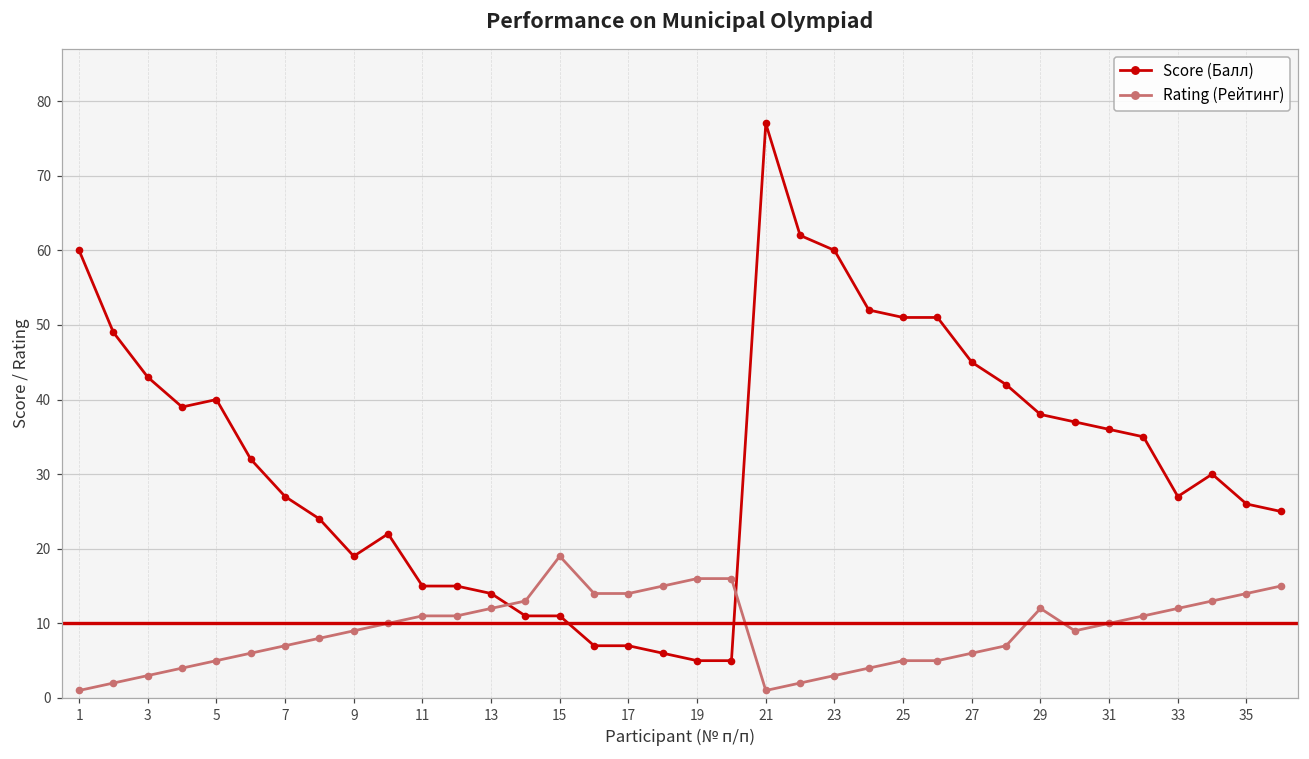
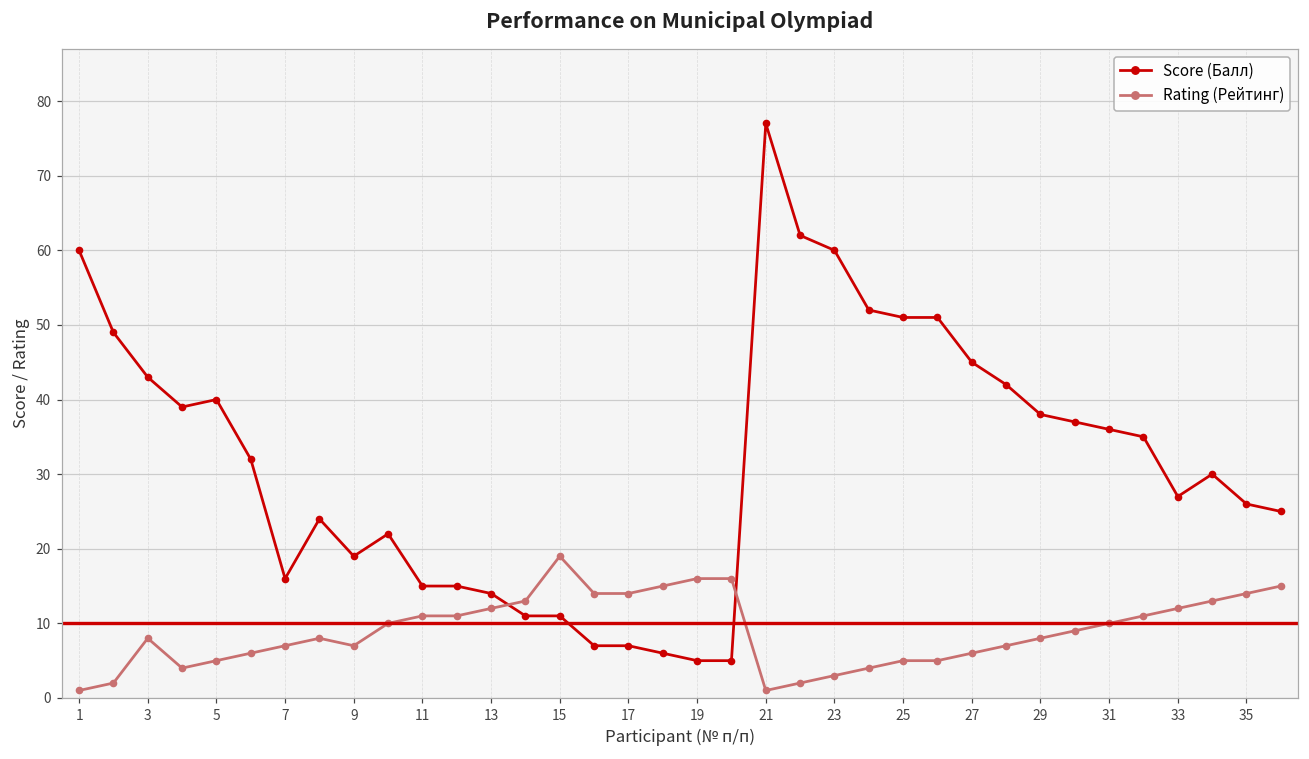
Rating (Рейтинг), 3: 3 -> 8
Score (Балл), 7: 27 -> 16
Rating (Рейтинг), 9: 9 -> 7
Rating (Рейтинг), 29: 12 -> 8
